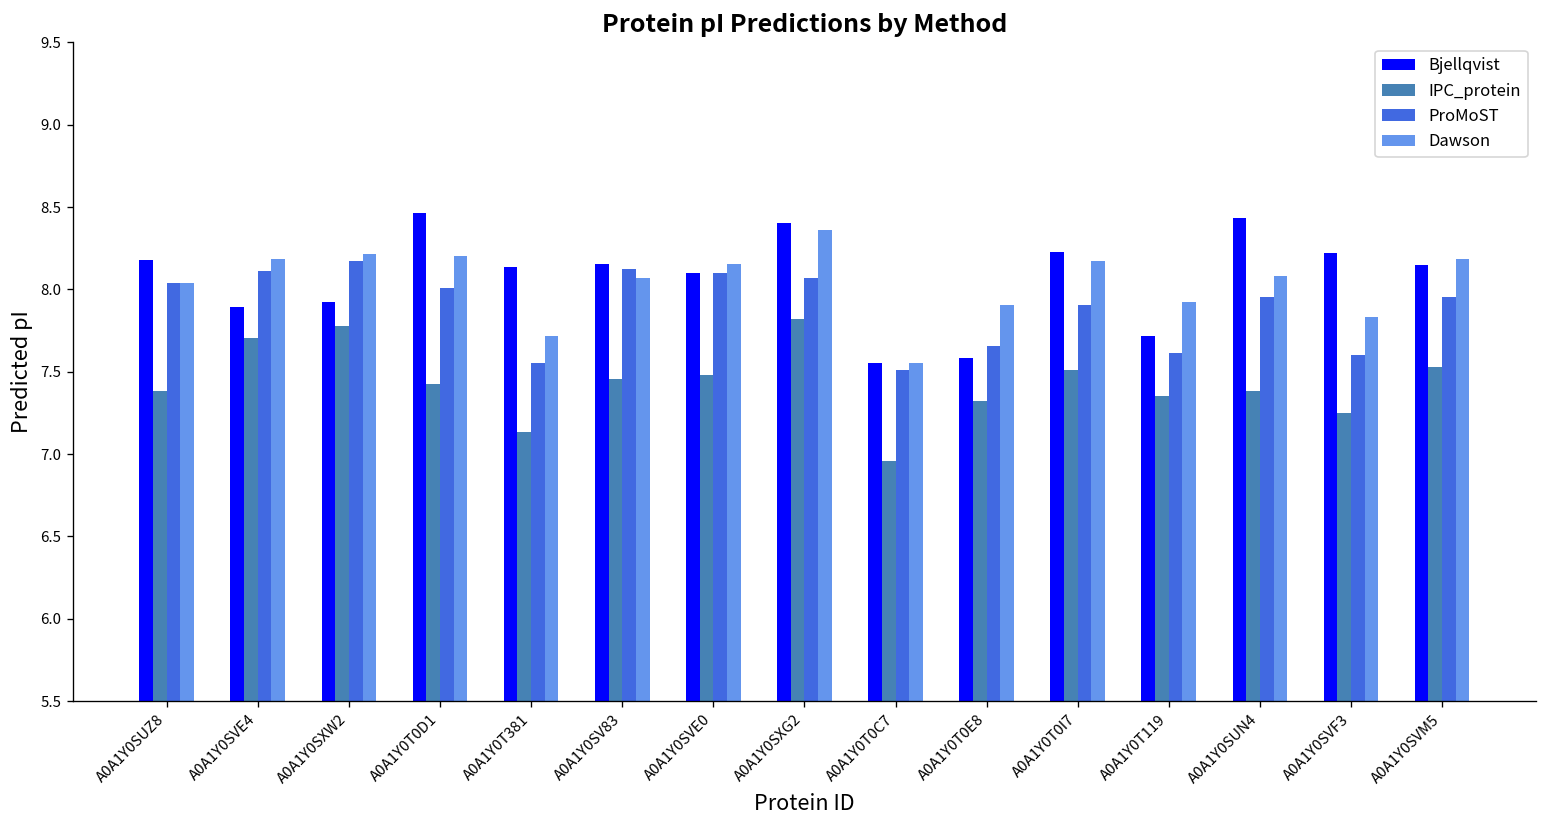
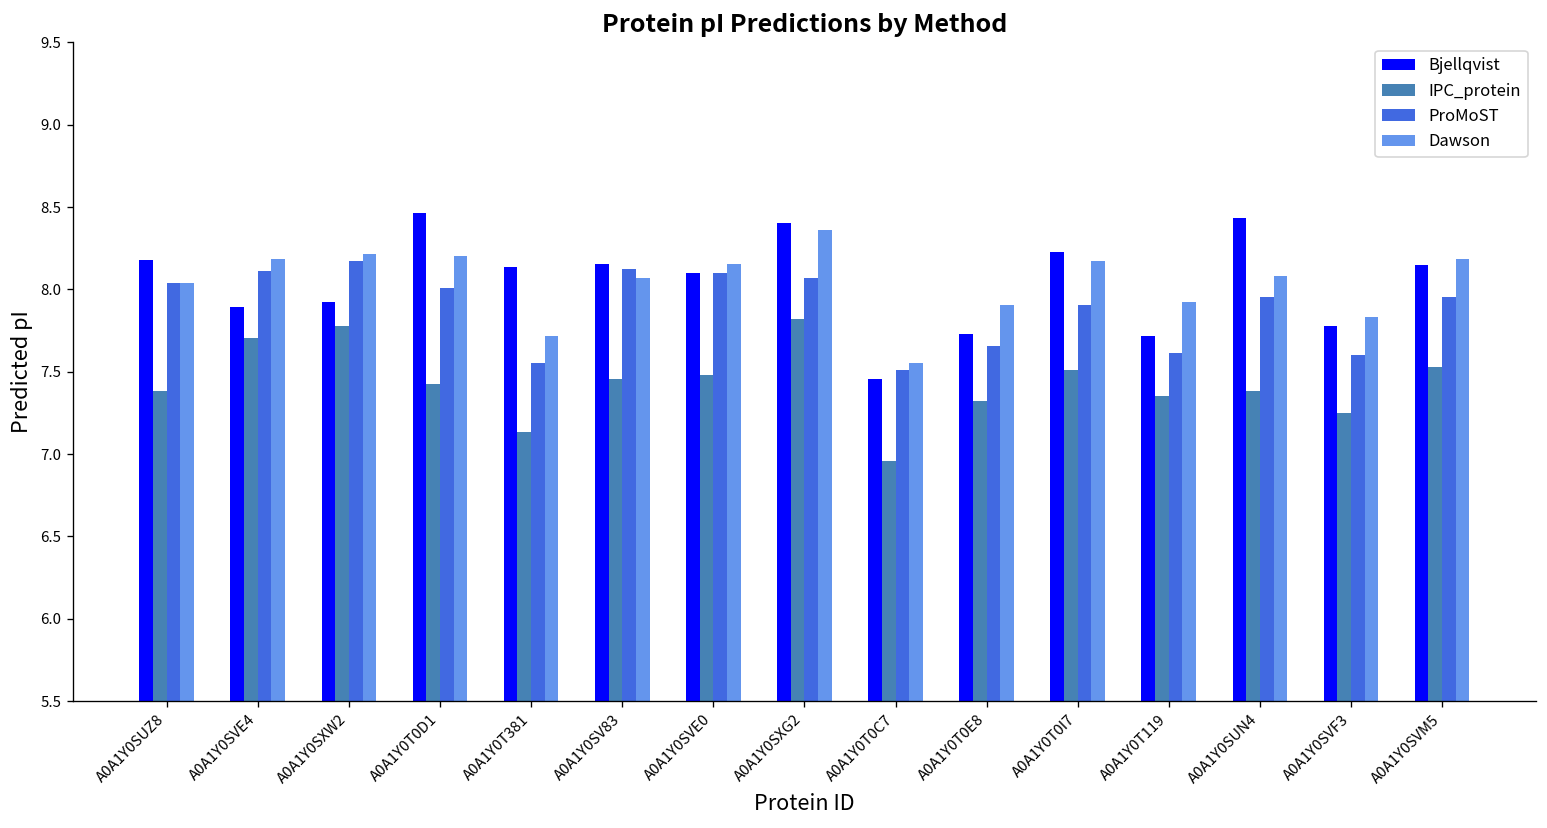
Bjellqvist, A0A1Y0T0C7: 7.56 -> 7.46
Bjellqvist, A0A1Y0T0E8: 7.58 -> 7.73
Bjellqvist, A0A1Y0SVF3: 8.22 -> 7.78
